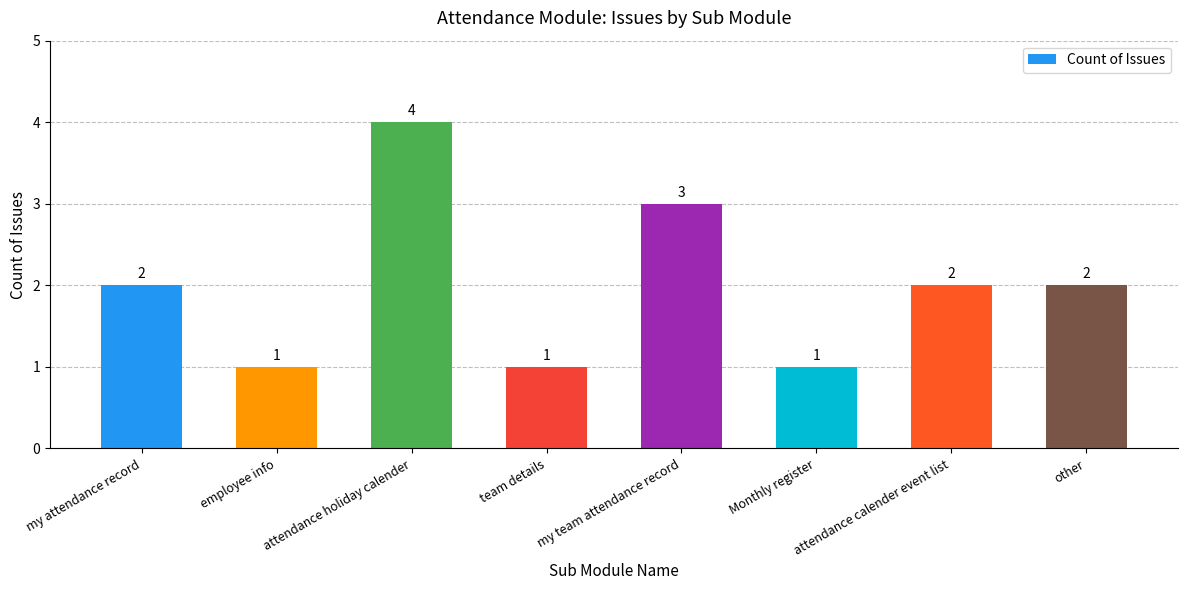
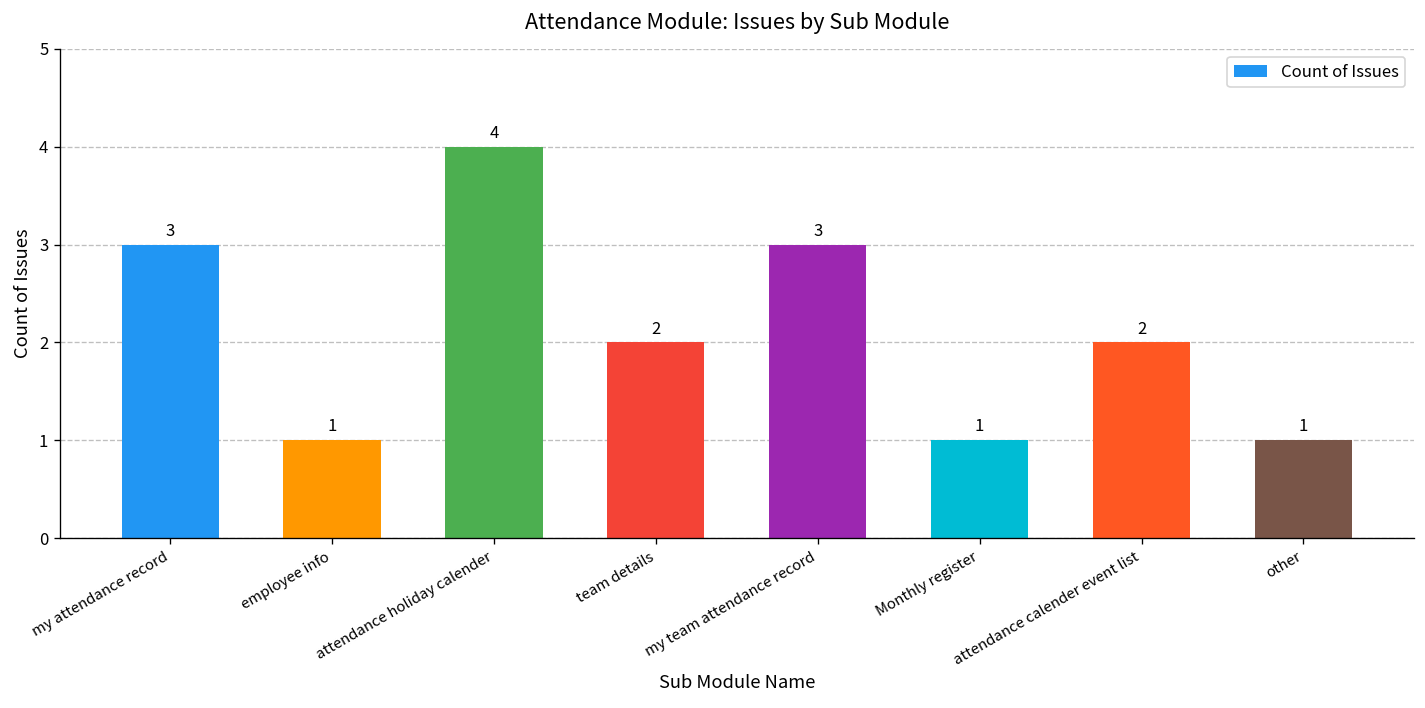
my attendance record: 2 -> 3
team details: 1 -> 2
other: 2 -> 1
